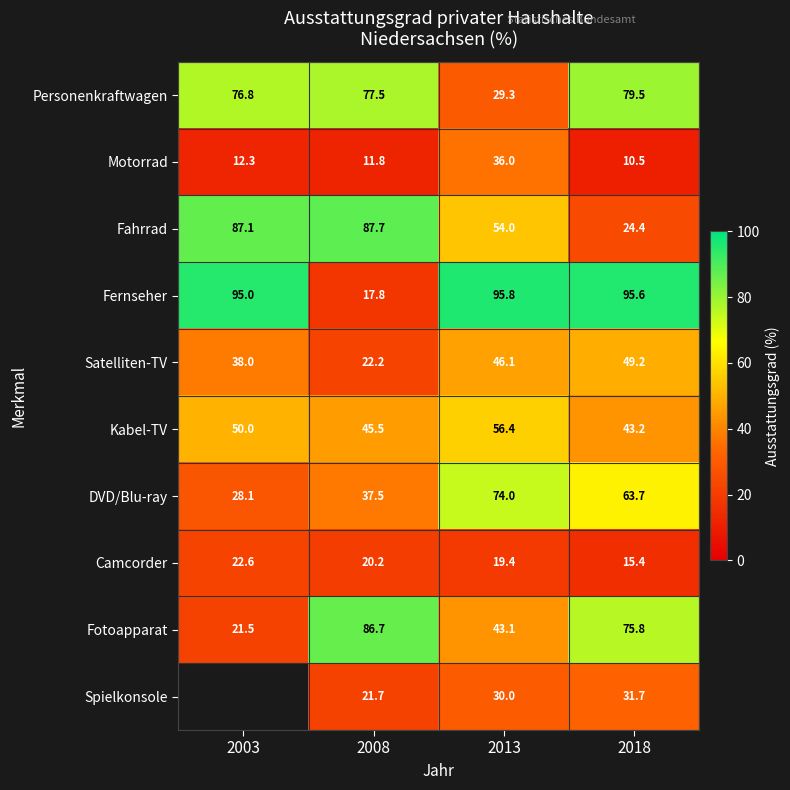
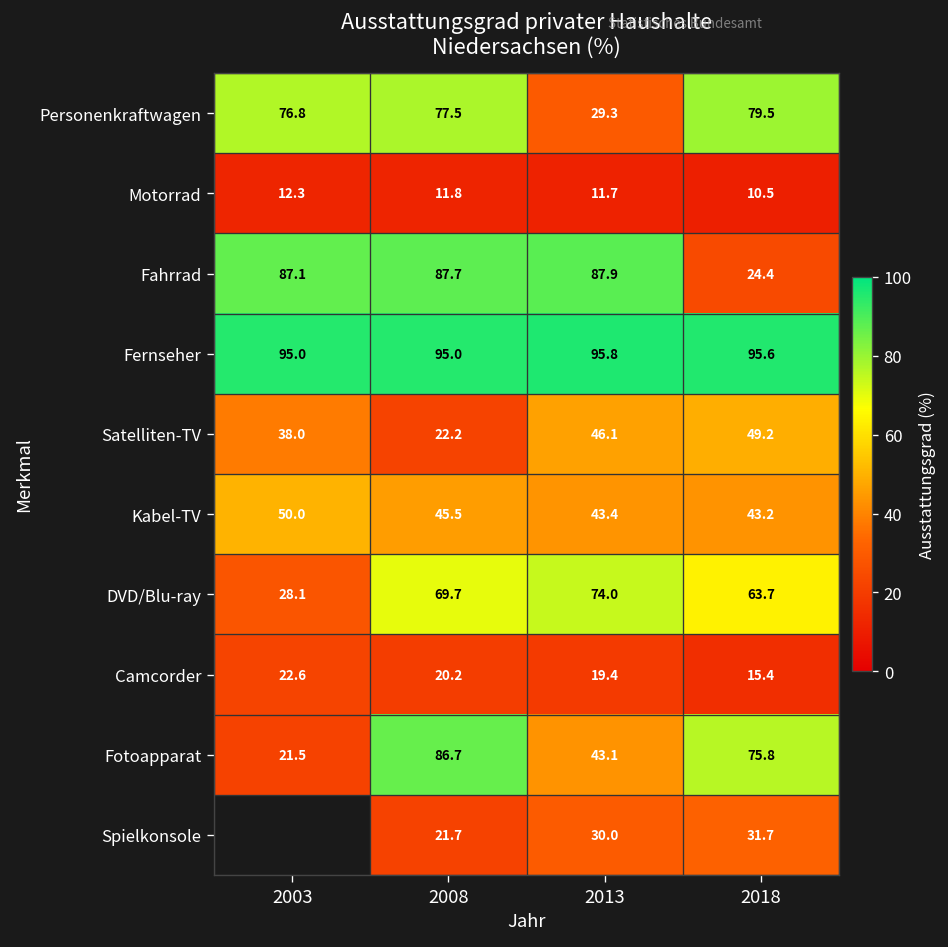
Motorrad, 2013: 36.0 -> 11.7
Fahrrad, 2013: 54.0 -> 87.9
Fernseher, 2008: 17.8 -> 95.0
Kabel-TV, 2013: 56.4 -> 43.4
DVD/Blu-ray, 2008: 37.5 -> 69.7
